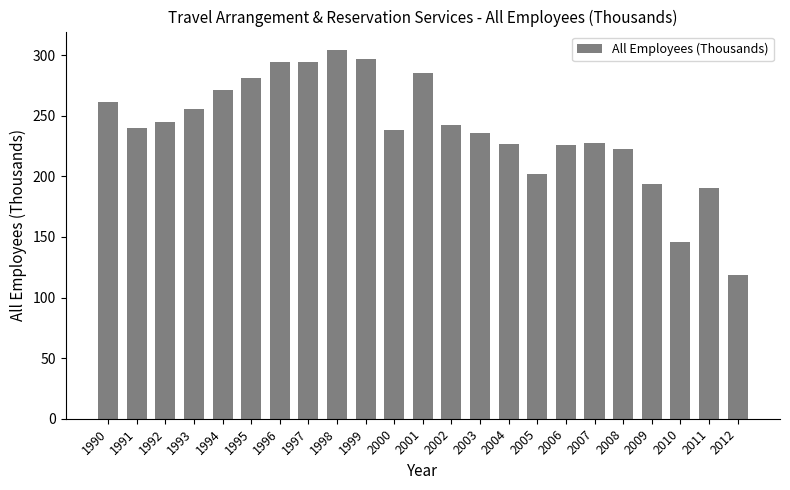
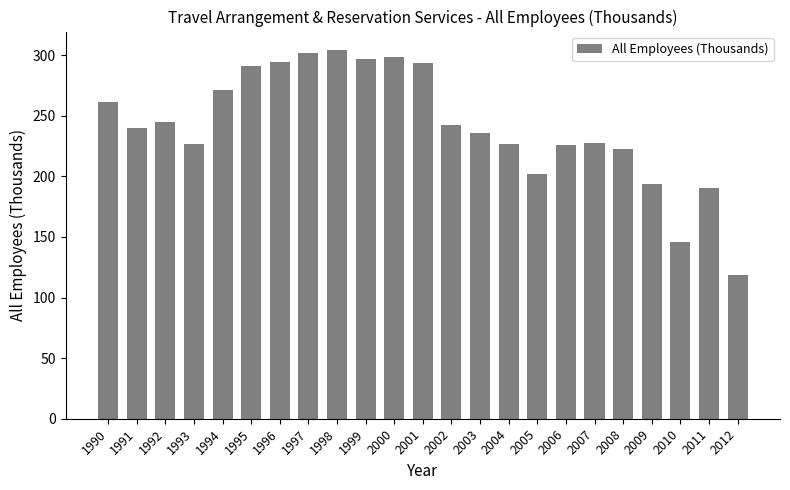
1993: 256 -> 227
1995: 281 -> 291
1997: 295 -> 302
2000: 238 -> 299
2001: 285 -> 294
